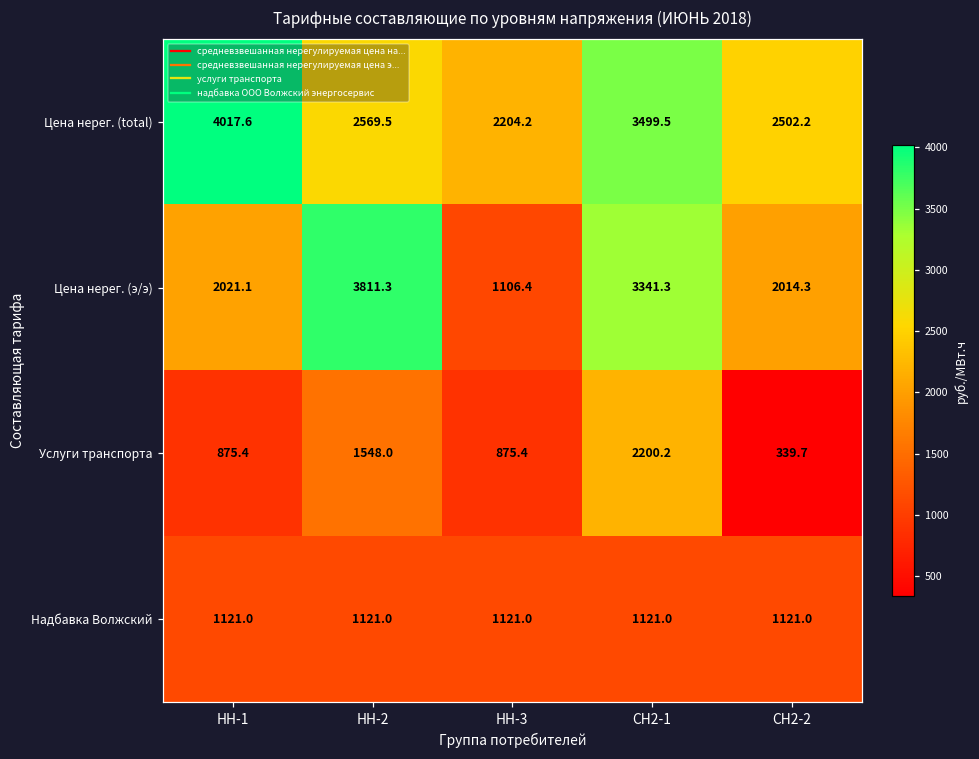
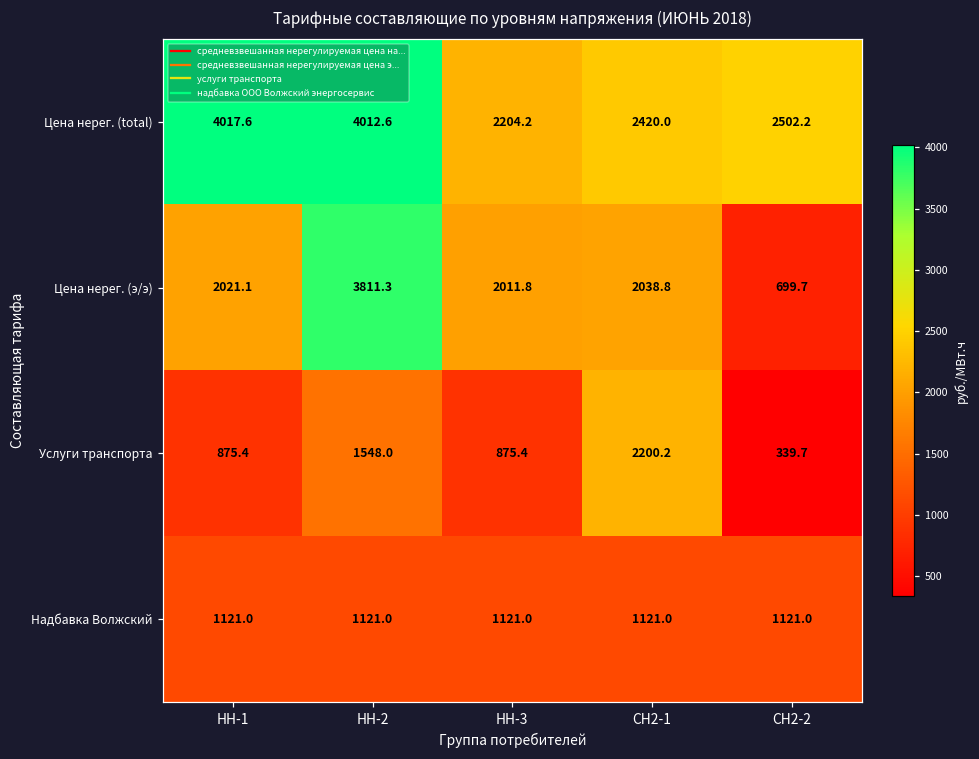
Цена нерег. (total), НН-2: 2569.5 -> 4012.6
Цена нерег. (total), СН2-1: 3499.5 -> 2420.0
Цена нерег. (э/э), НН-3: 1106.4 -> 2011.8
Цена нерег. (э/э), СН2-1: 3341.3 -> 2038.8
Цена нерег. (э/э), СН2-2: 2014.3 -> 699.7
